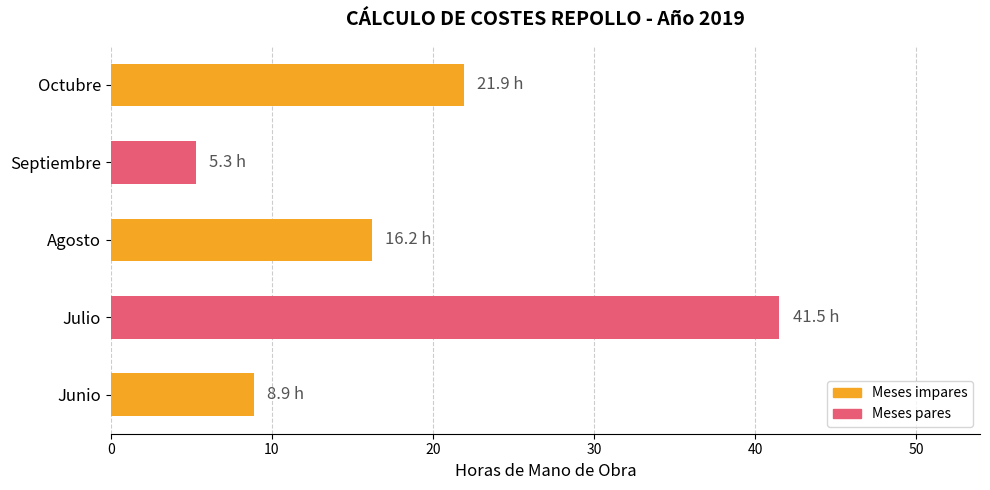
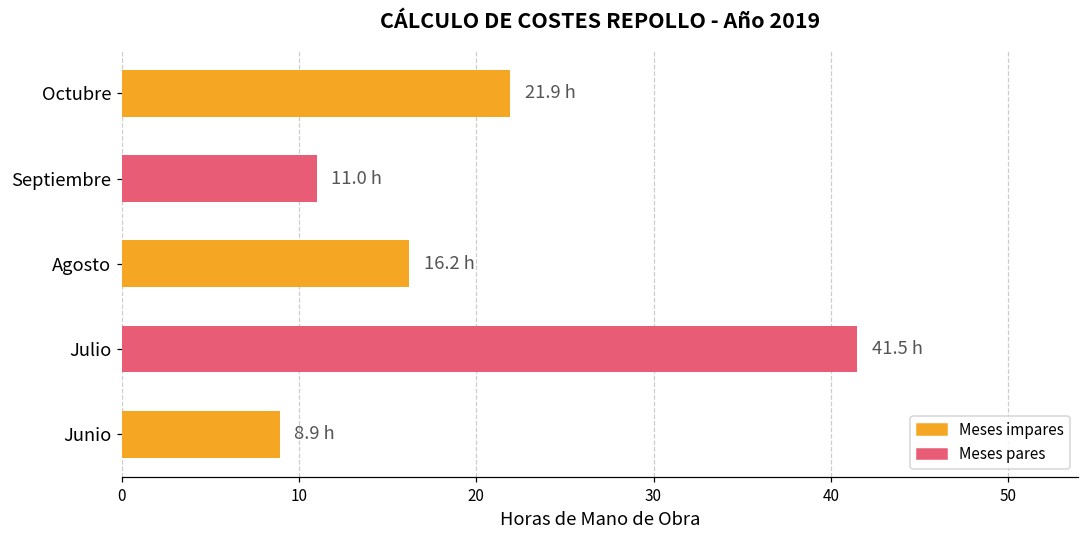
Septiembre: 5.3 -> 11.0
